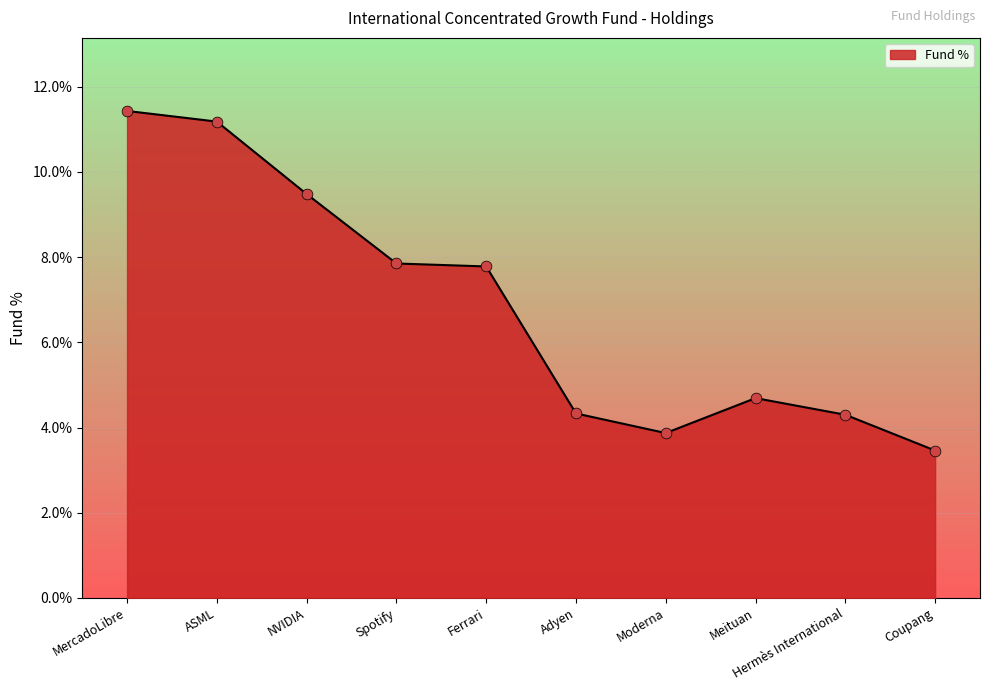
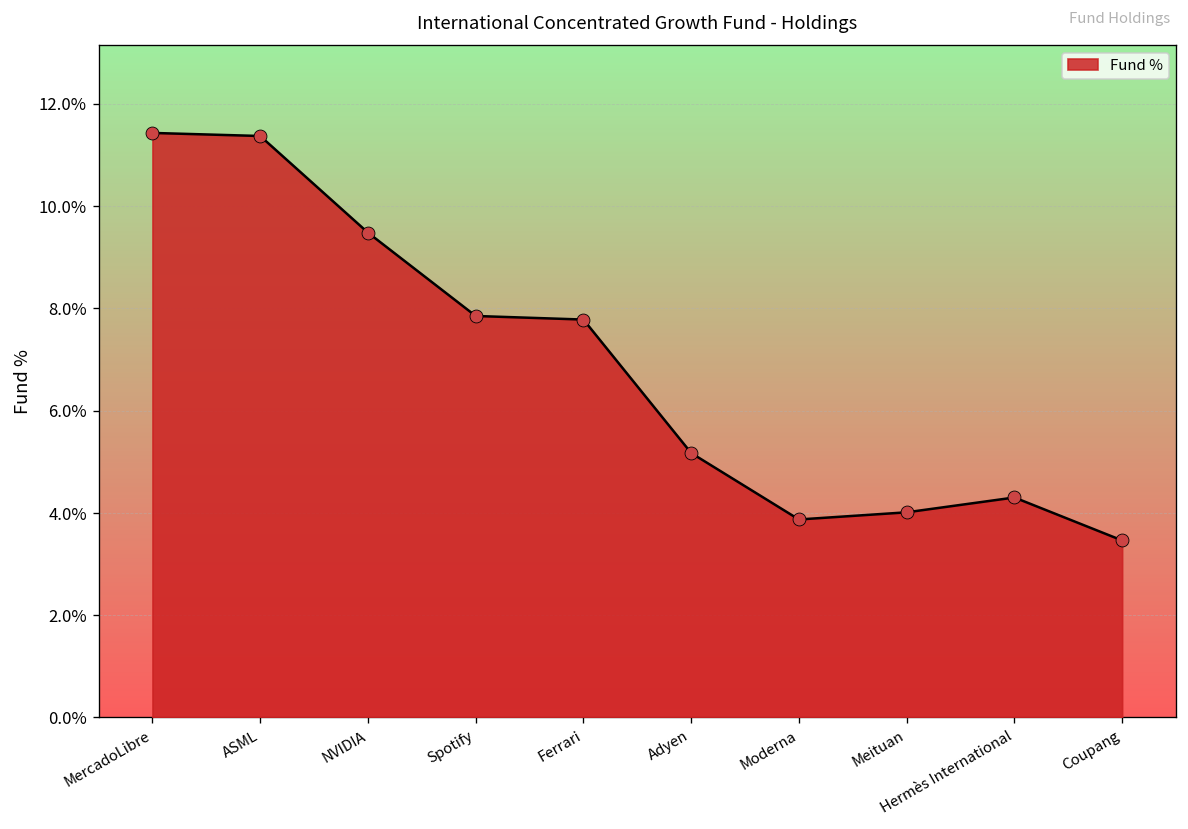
ASML: 11.2% -> 11.4%
Adyen: 4.3% -> 5.2%
Meituan: 4.7% -> 4.0%
